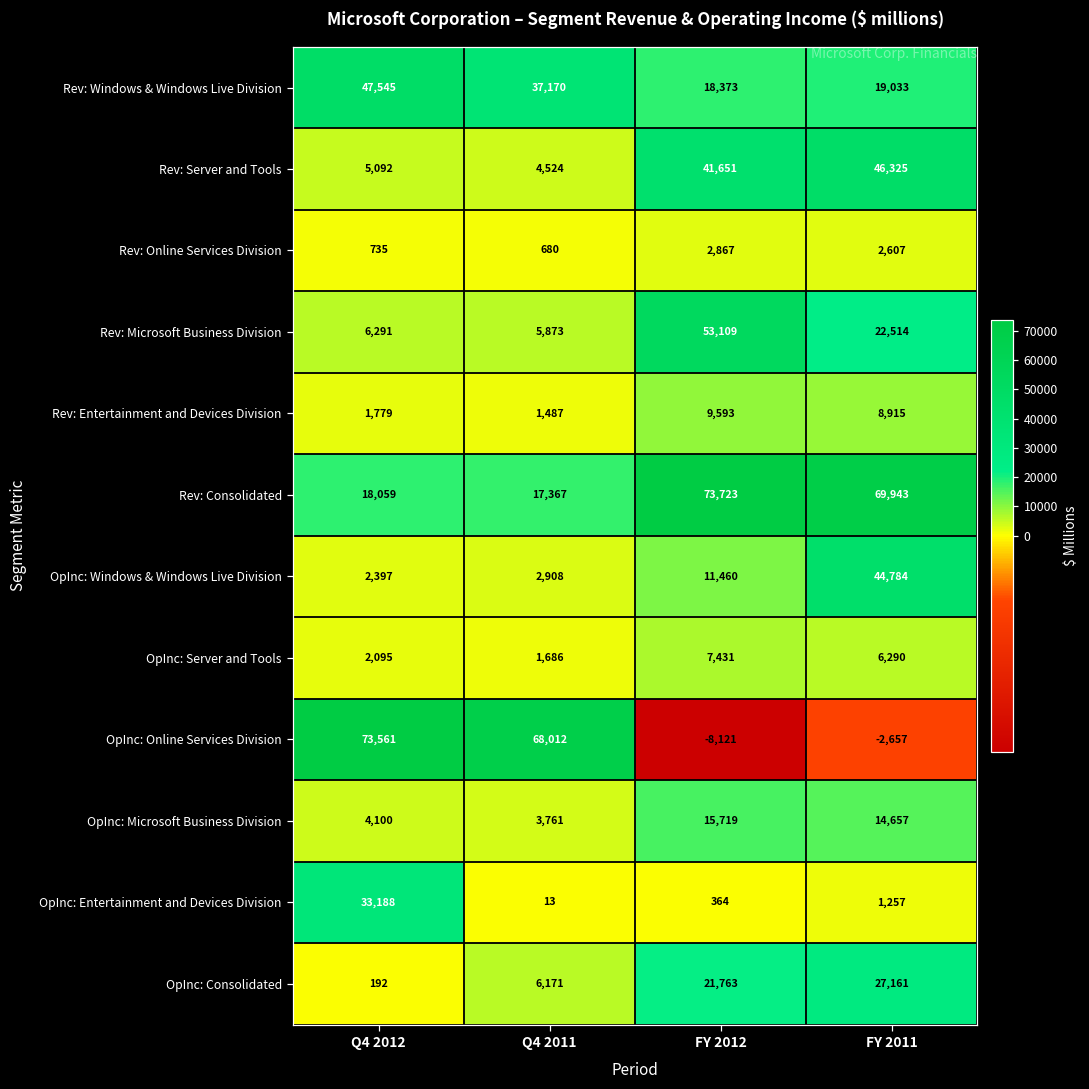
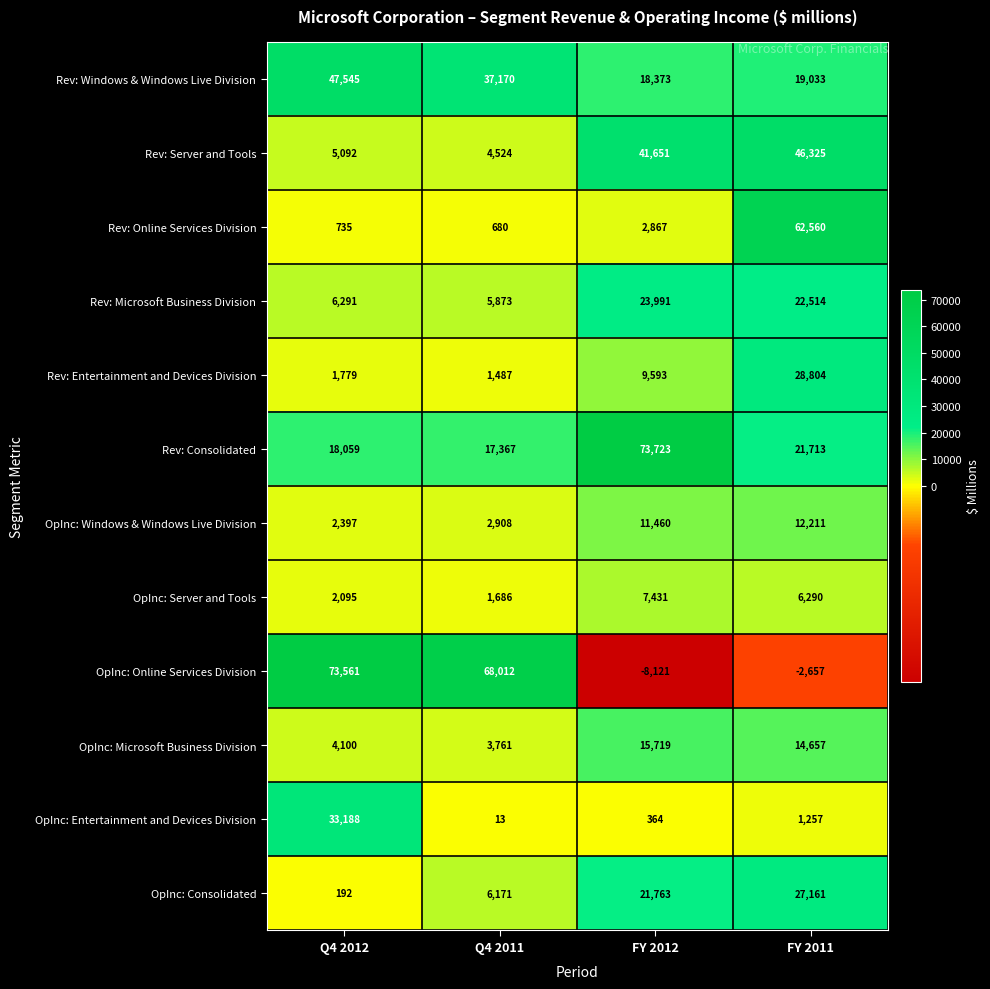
Rev: Online Services Division, FY 2011: 2,607 -> 62,560
Rev: Microsoft Business Division, FY 2012: 53,109 -> 23,991
Rev: Entertainment and Devices Division, FY 2011: 8,915 -> 28,804
Rev: Consolidated, FY 2011: 69,943 -> 21,713
OpInc: Windows & Windows Live Division, FY 2011: 44,784 -> 12,211
